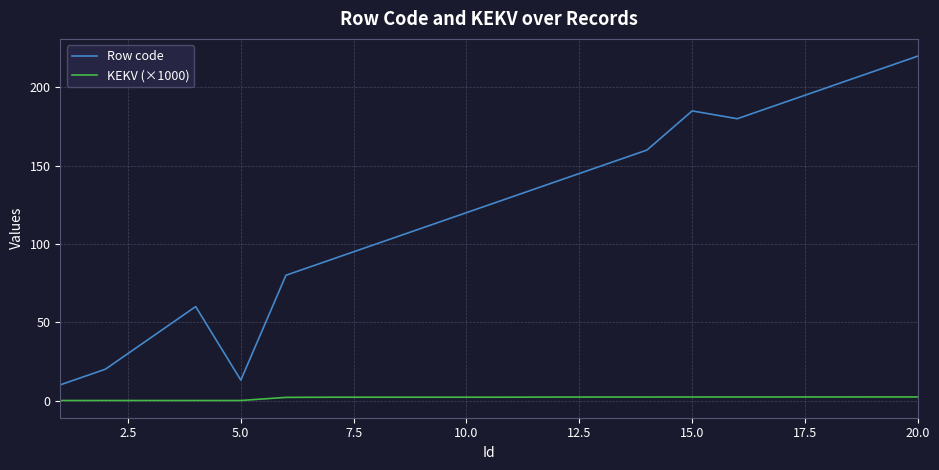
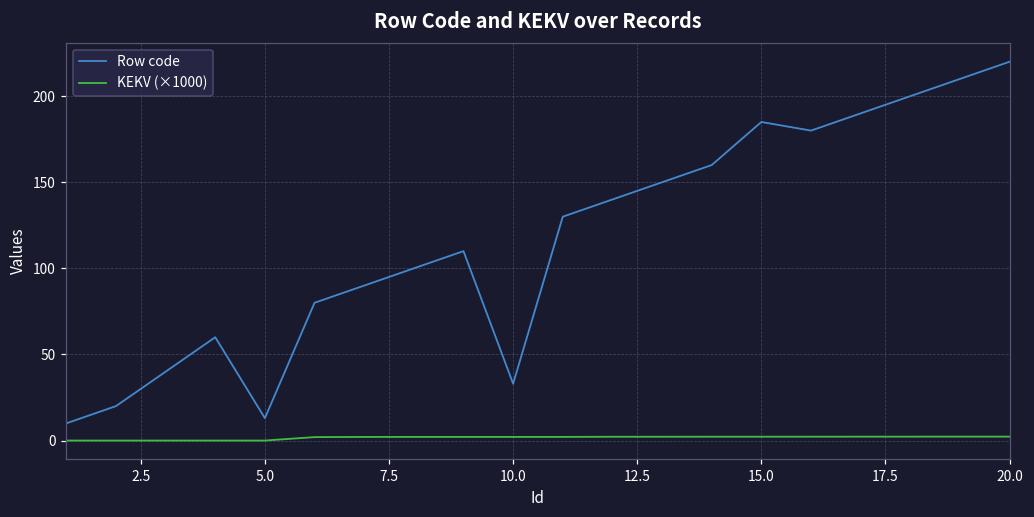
Row code, 10.0: 120 -> 33
